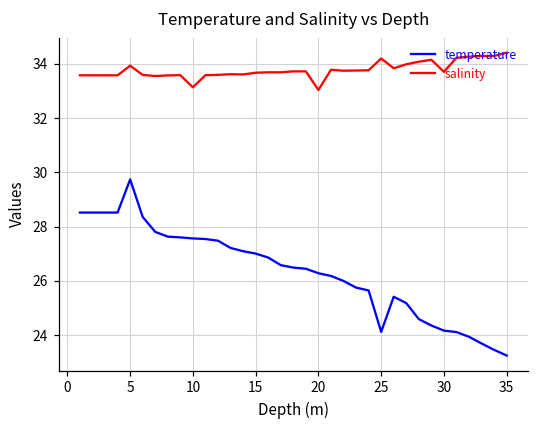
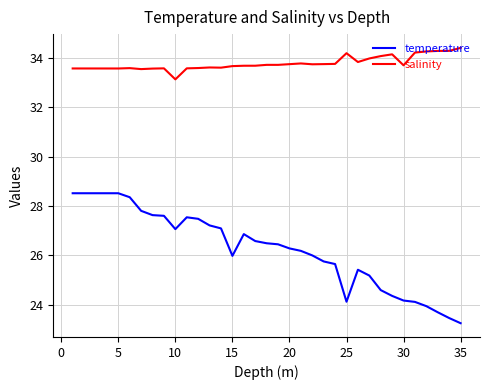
temperature, 5: 29.7 -> 28.5
salinity, 5: 33.9 -> 33.6
temperature, 10: 27.6 -> 27.1
temperature, 15: 27.0 -> 26.0
salinity, 20: 33.0 -> 33.8
